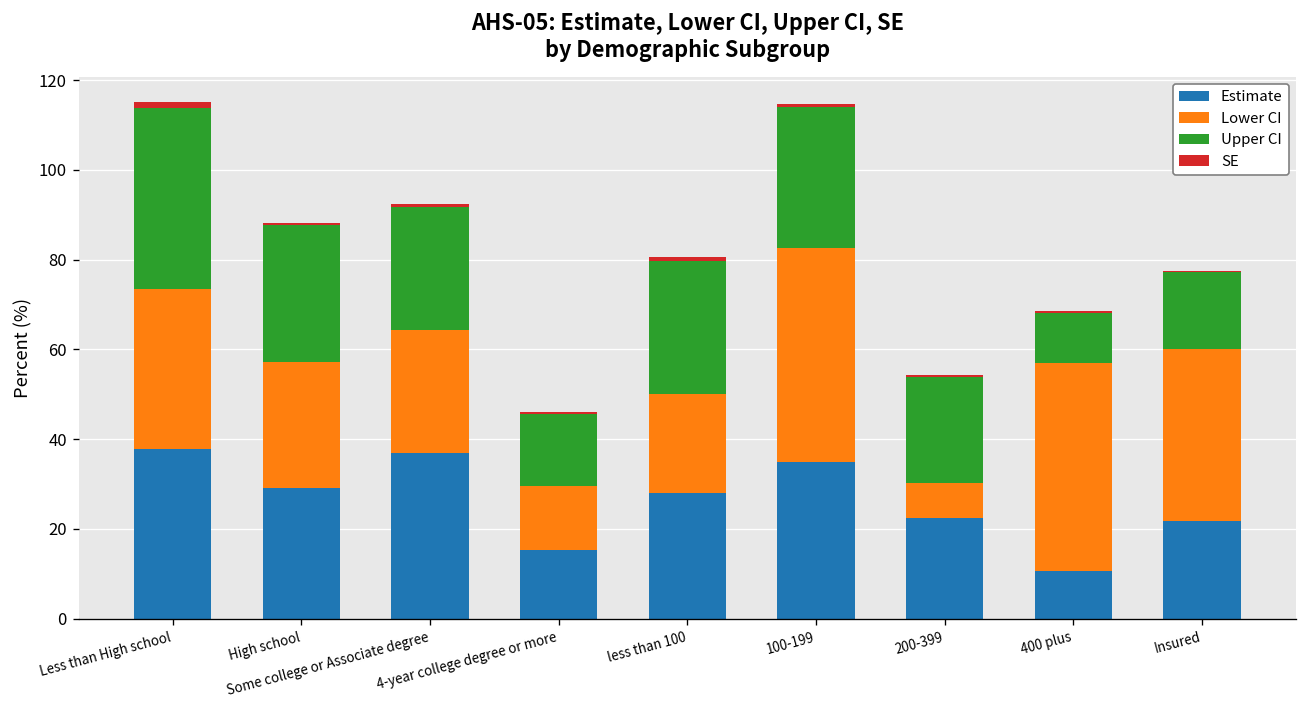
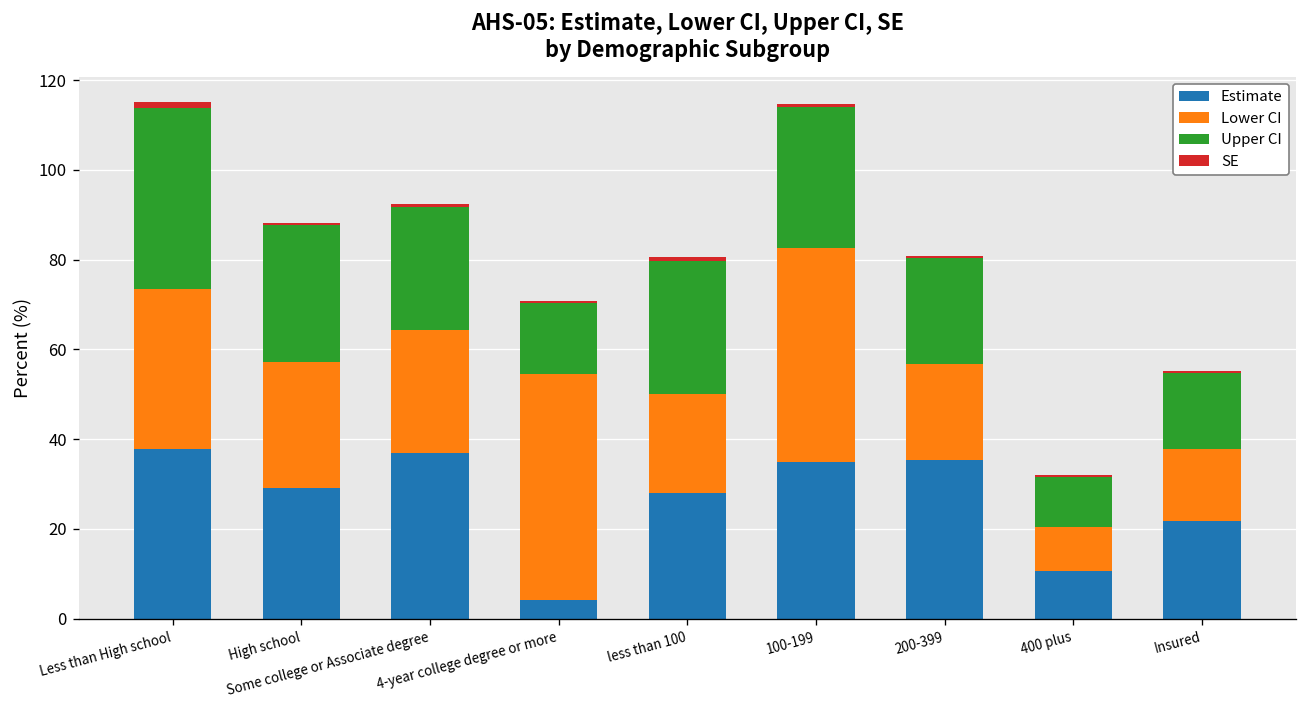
Estimate, 4-year college degree or more: 15 -> 4
Lower CI, 4-year college degree or more: 14 -> 50
Estimate, 200-399: 23 -> 35
Lower CI, 200-399: 8 -> 21
Lower CI, 400 plus: 46 -> 10
Lower CI, Insured: 38 -> 16
